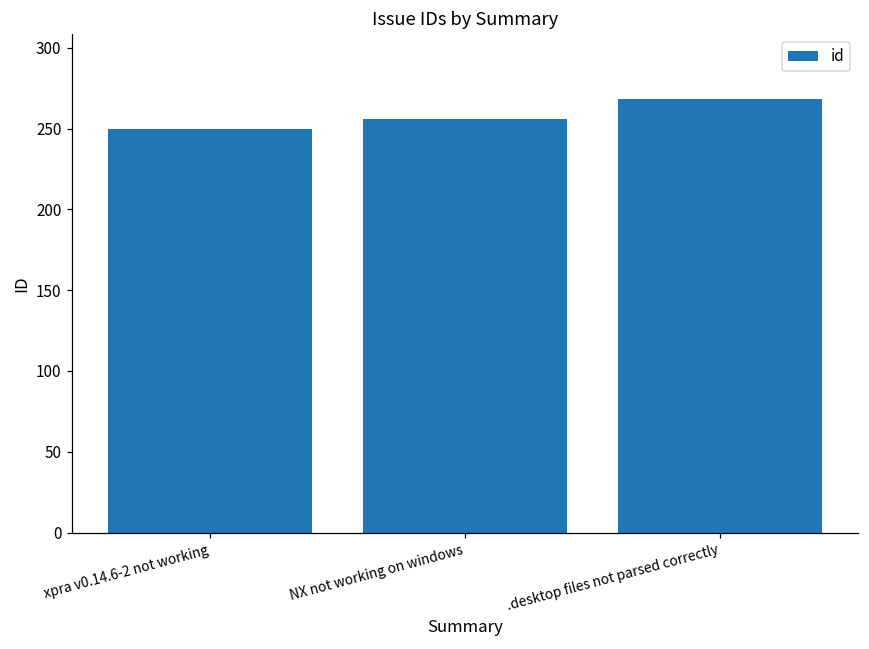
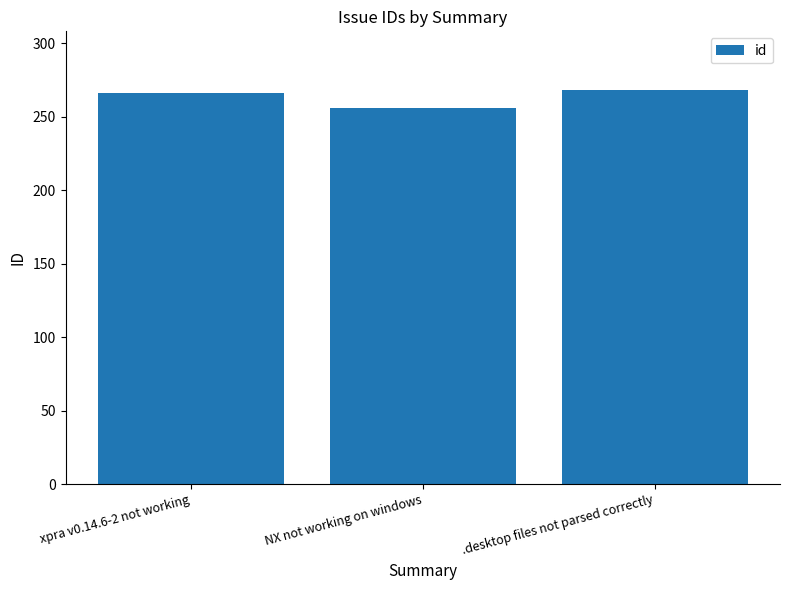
xpra v0.14.6-2 not working: 250 -> 266
